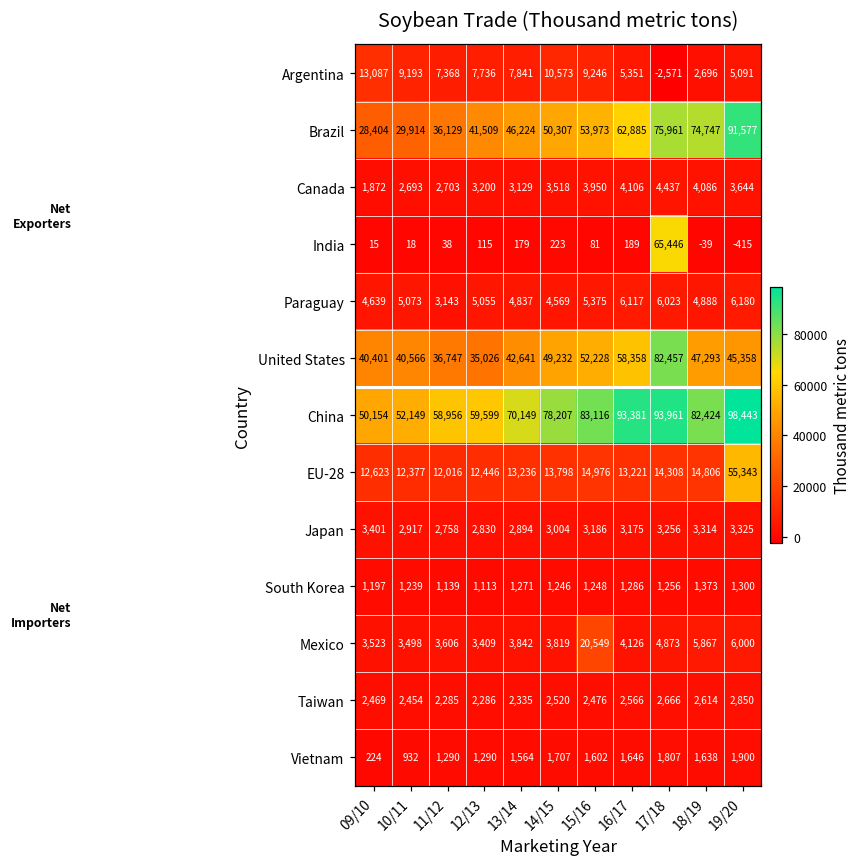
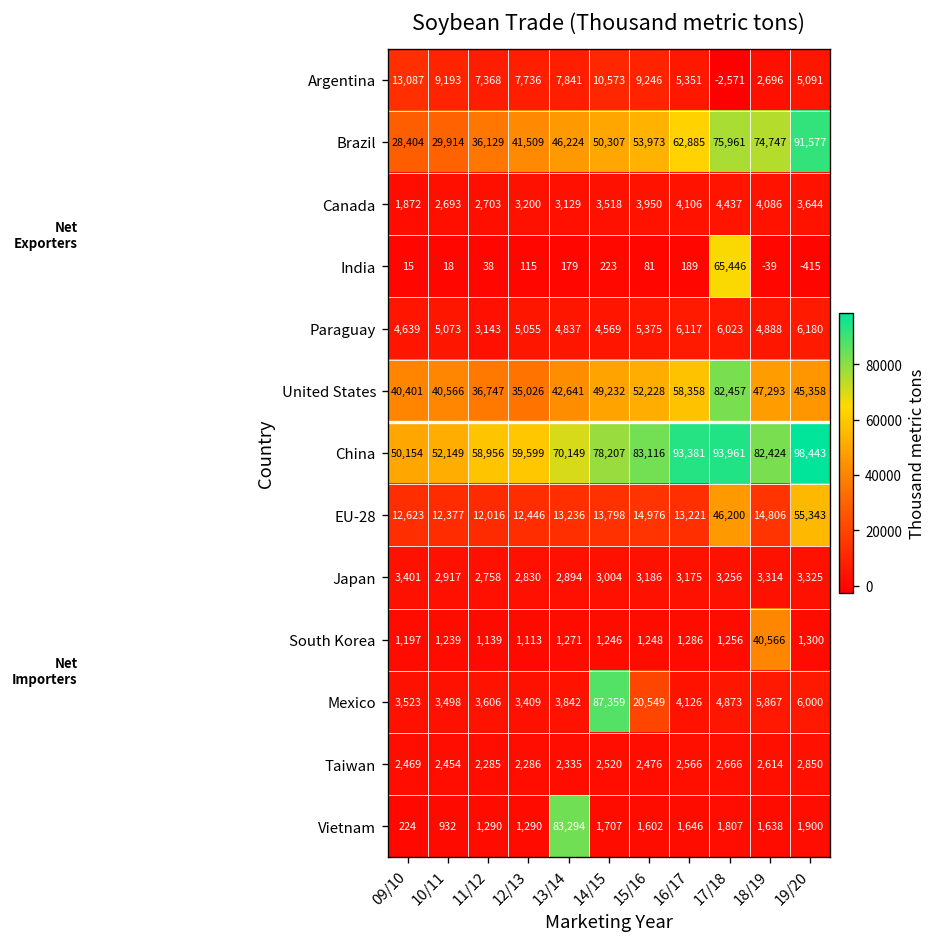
EU-28, 17/18: 14,308 -> 46,200
South Korea, 18/19: 1,373 -> 40,566
Mexico, 14/15: 3,819 -> 87,359
Vietnam, 13/14: 1,564 -> 83,294
